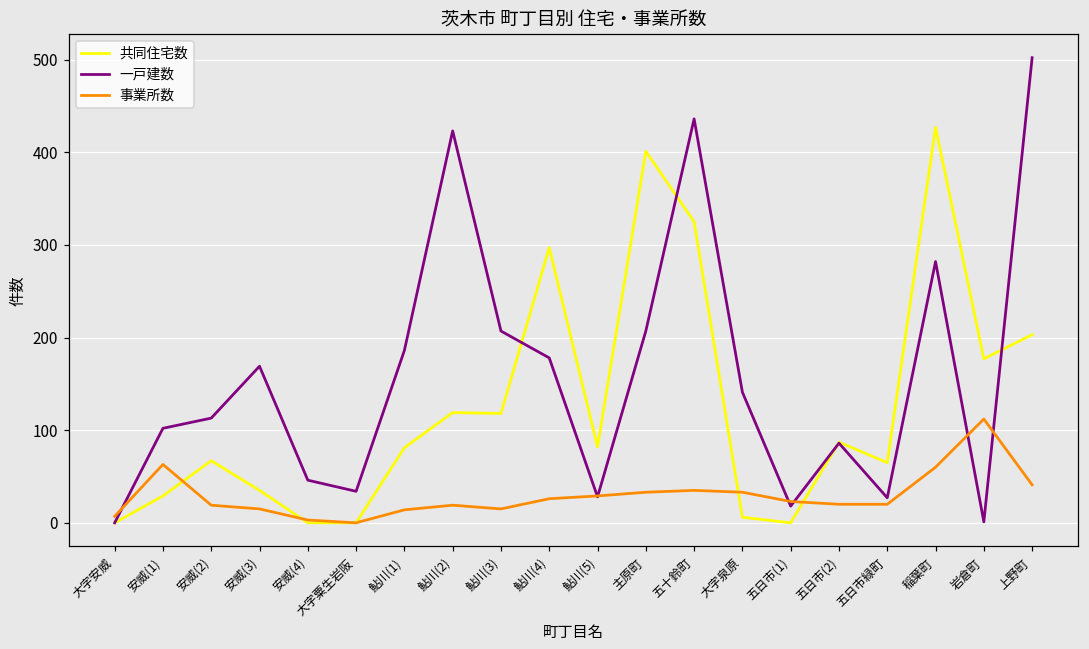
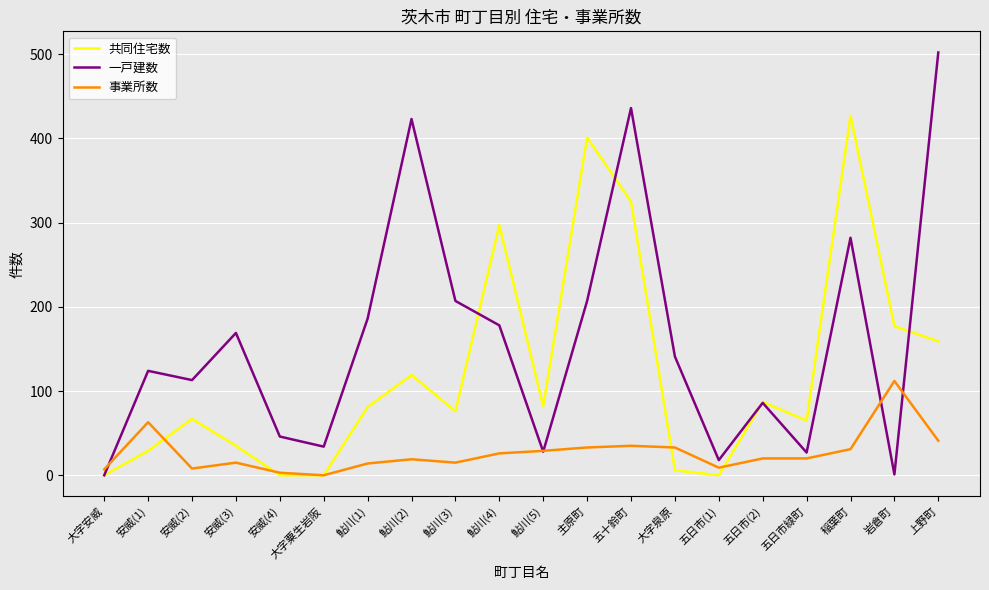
一戸建数, 安威(1): 100 -> 120
事業所数, 安威(2): 20 -> 10
共同住宅数, 鮎川(3): 120 -> 80
事業所数, 五日市(1): 20 -> 10
事業所数, 稲葉町: 60 -> 30
共同住宅数, 上野町: 200 -> 160
